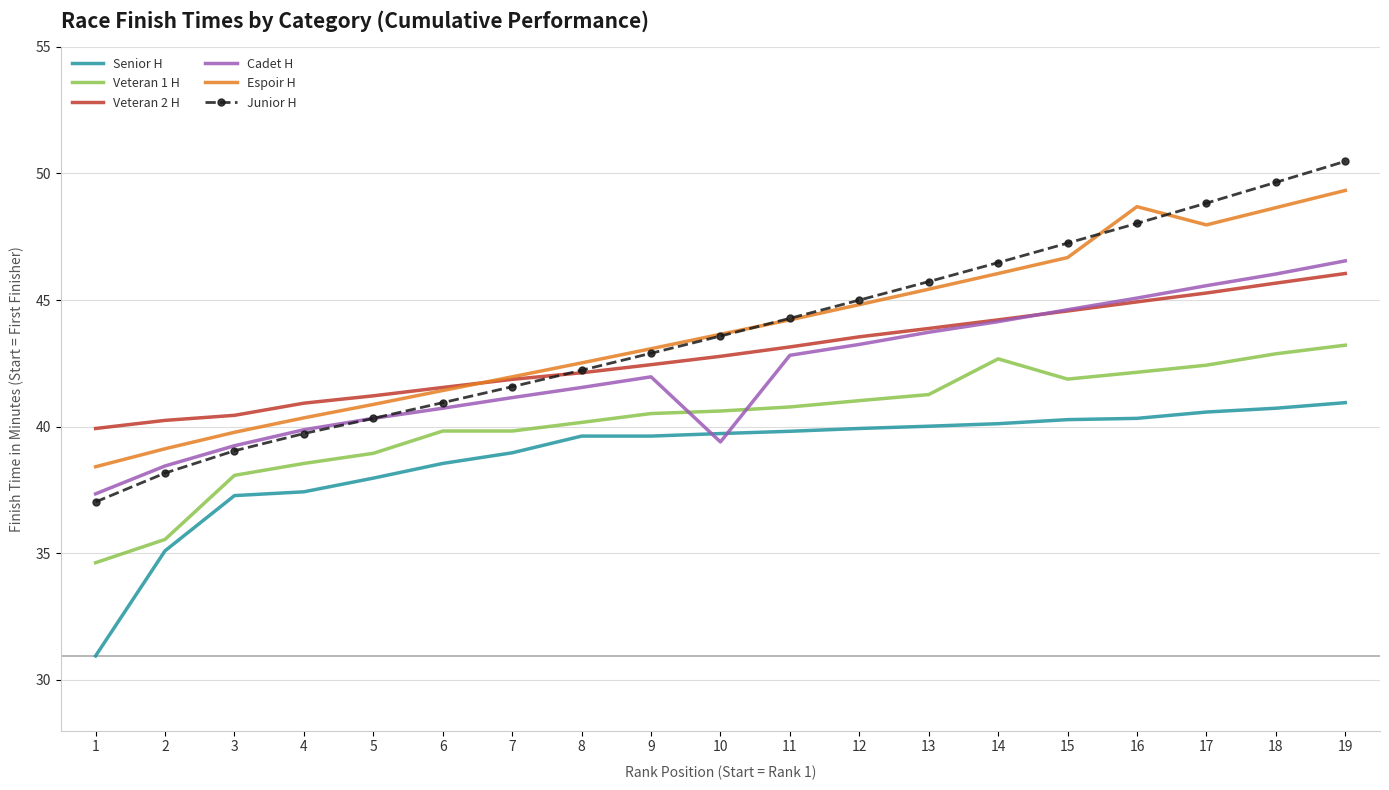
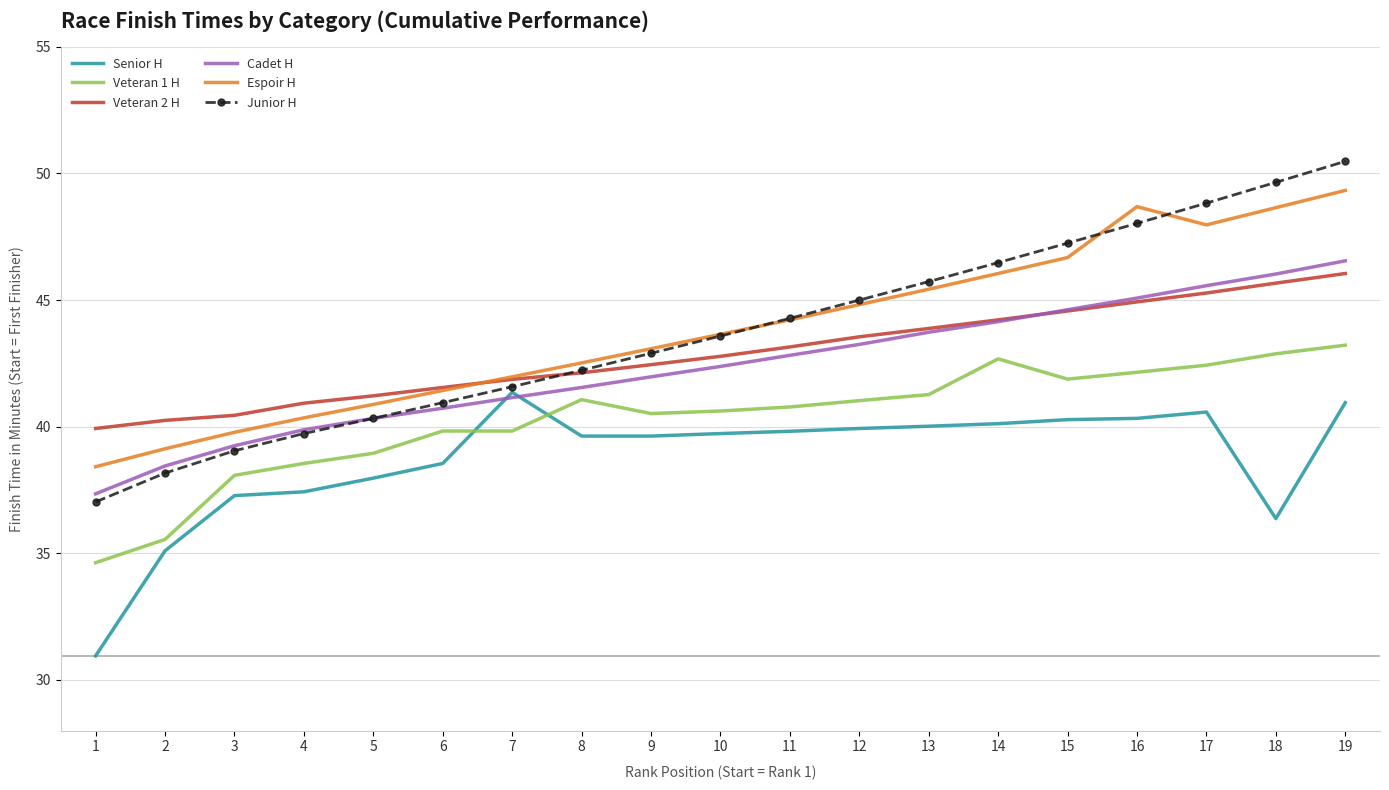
Senior H, 7: 39.0 -> 41.4
Veteran 1 H, 8: 40.2 -> 41.1
Cadet H, 10: 39.4 -> 42.4
Senior H, 18: 40.7 -> 36.4
